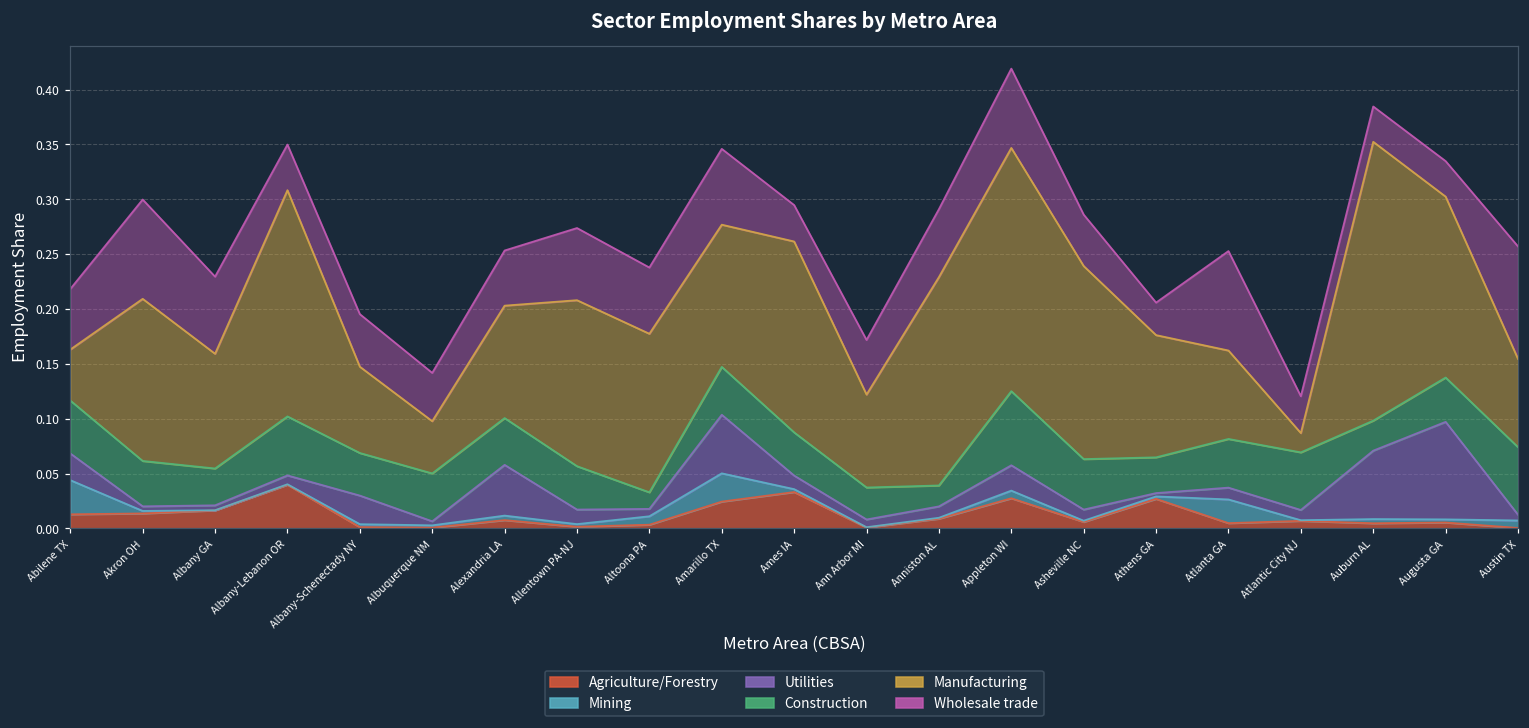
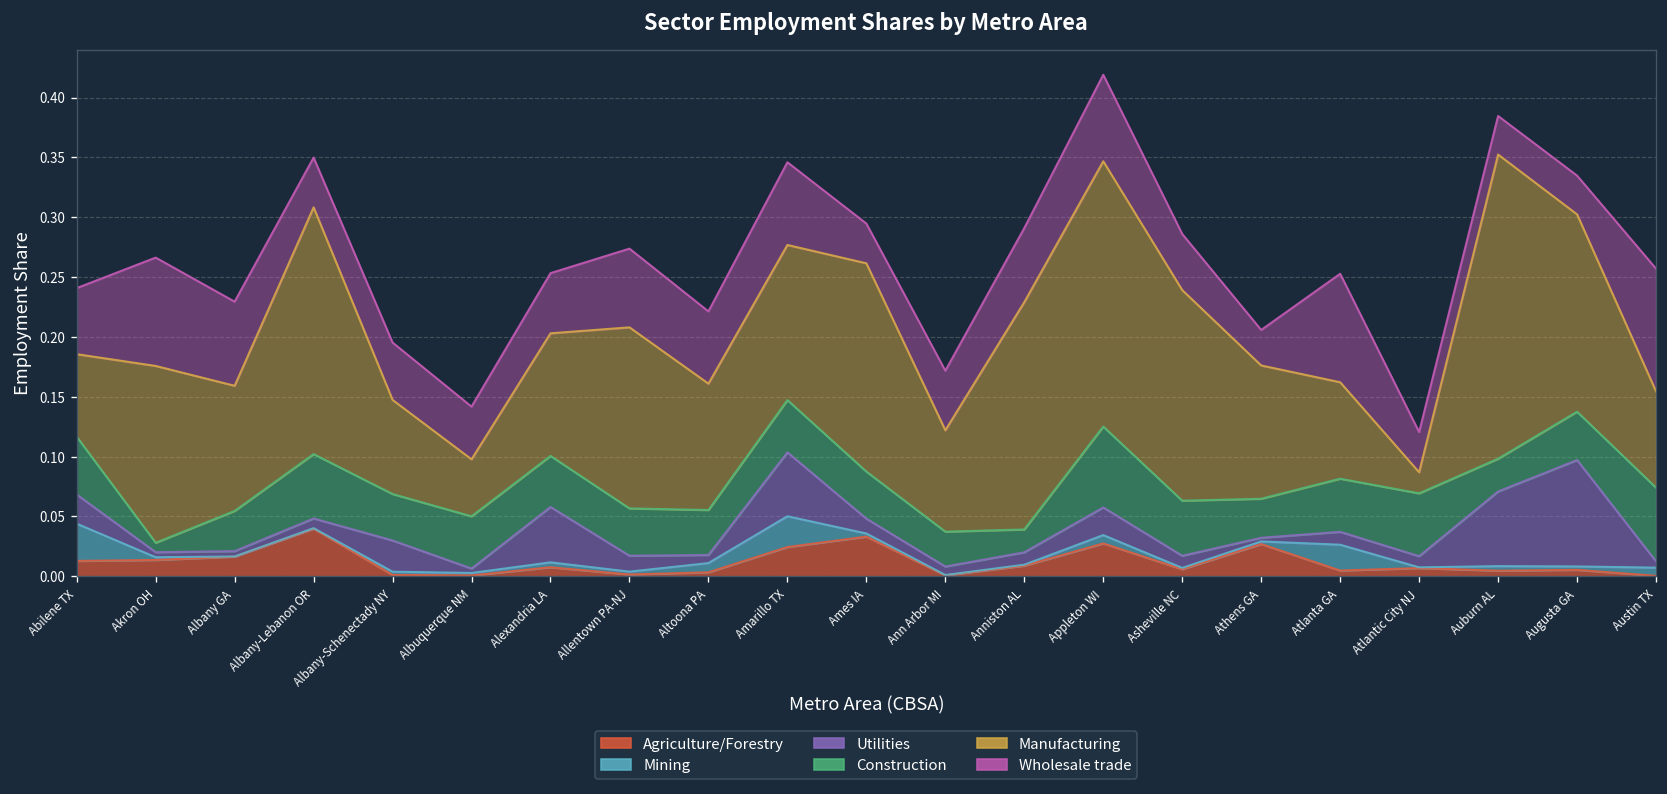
Manufacturing, Abilene TX: 0.05 -> 0.07
Construction, Akron OH: 0.04 -> 0.01
Construction, Altoona PA: 0.02 -> 0.04
Manufacturing, Altoona PA: 0.14 -> 0.11
